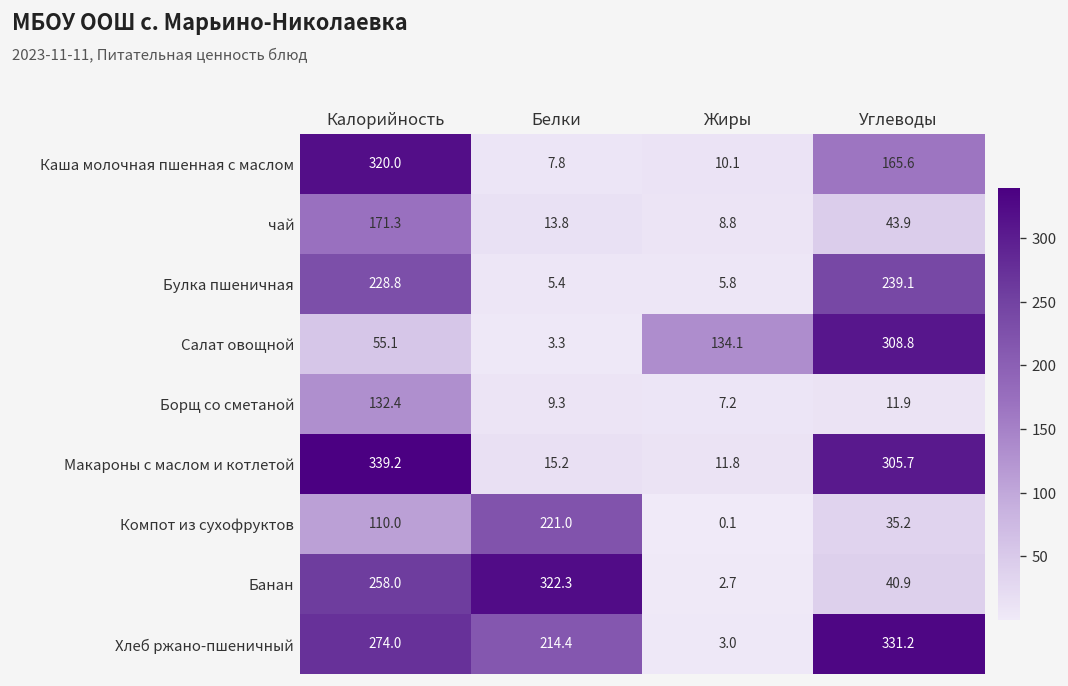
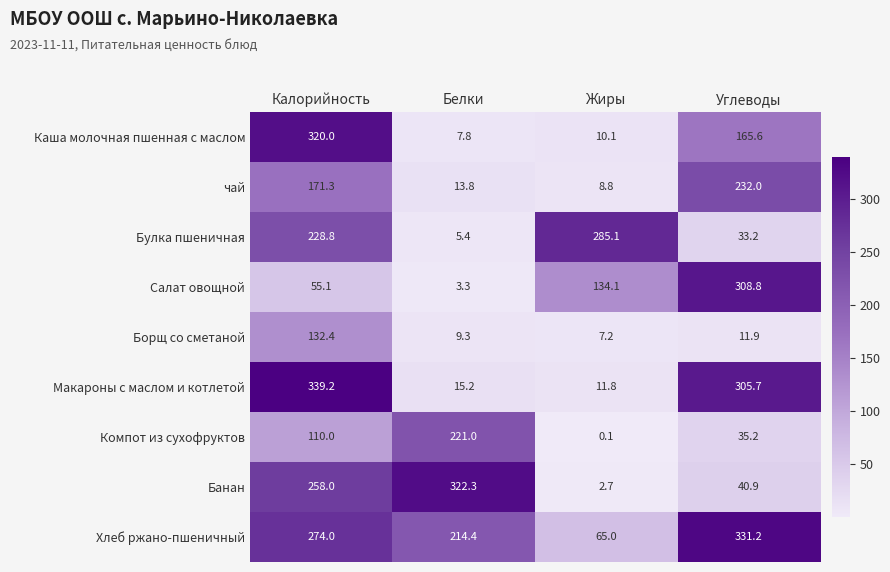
чай, Углеводы: 43.9 -> 232.0
Булка пшеничная, Жиры: 5.8 -> 285.1
Булка пшеничная, Углеводы: 239.1 -> 33.2
Хлеб ржано-пшеничный, Жиры: 3.0 -> 65.0
